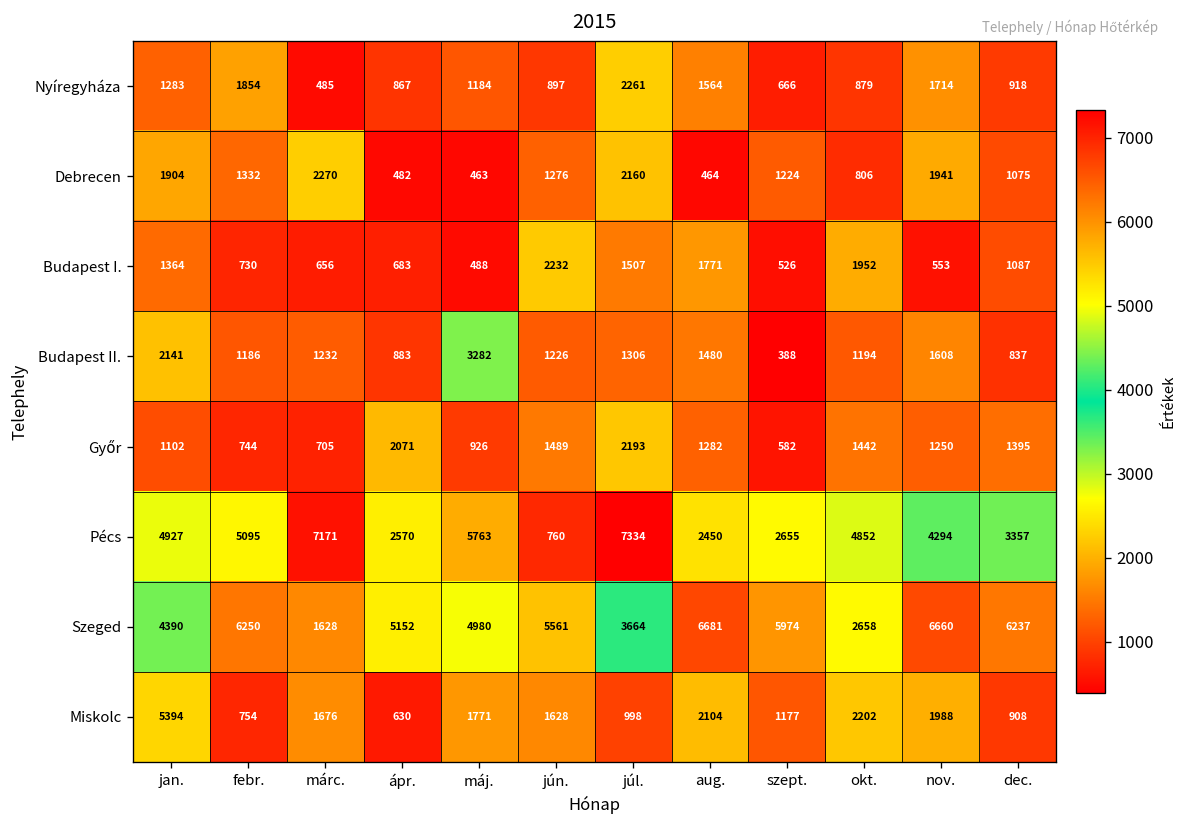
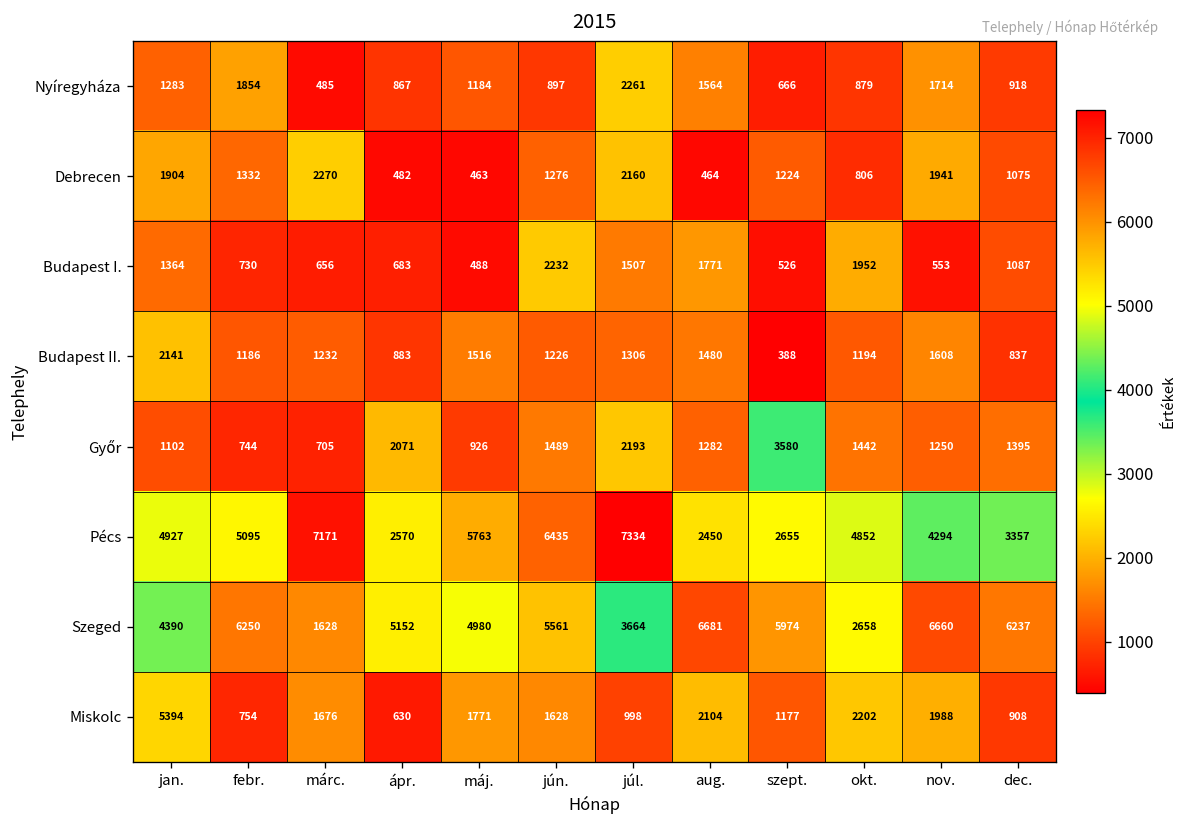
Budapest II., máj.: 3282 -> 1516
Győr, szept.: 582 -> 3580
Pécs, jún.: 760 -> 6435
